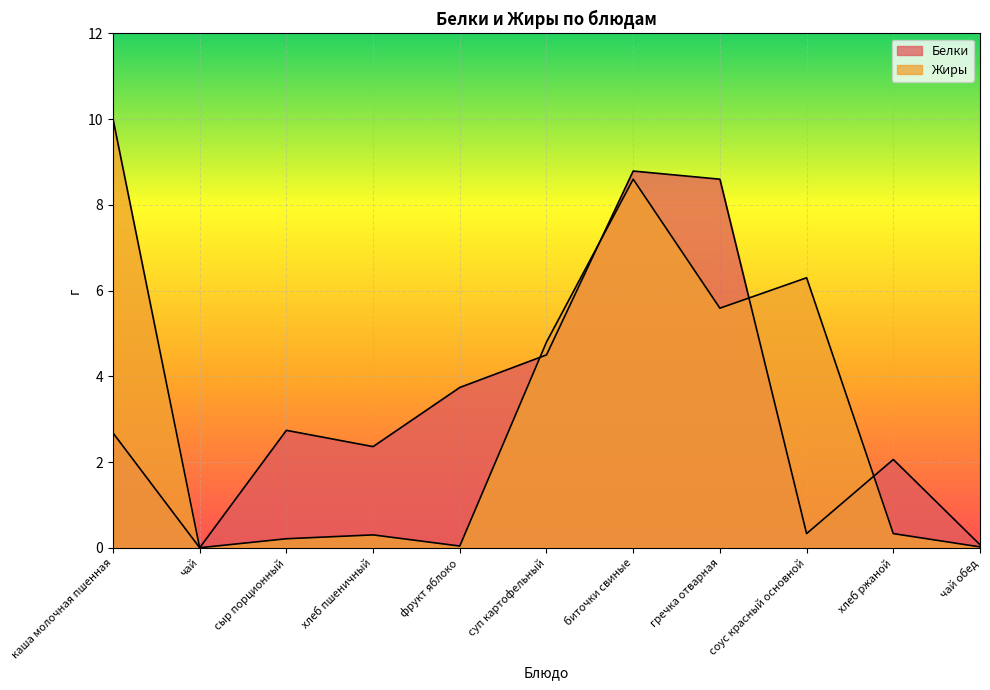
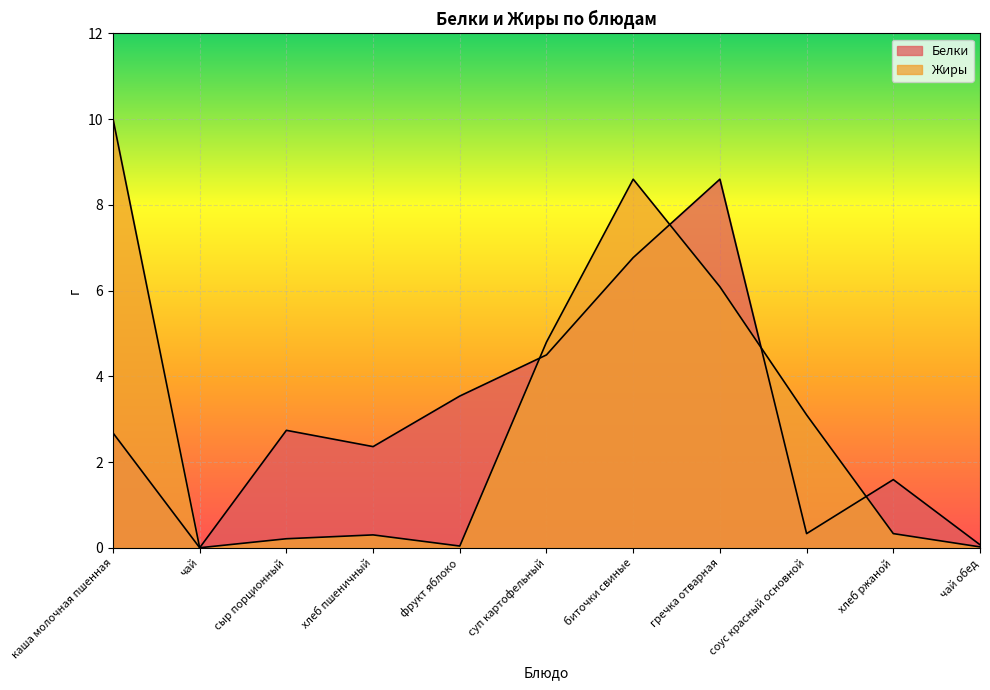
Белки, фрукт яблоко: 3.7 -> 3.5
Белки, биточки свиные: 8.8 -> 6.8
Жиры, гречка отварная: 5.6 -> 6.1
Жиры, соус красный основной: 6.3 -> 3.1
Белки, хлеб ржаной: 2.1 -> 1.6
